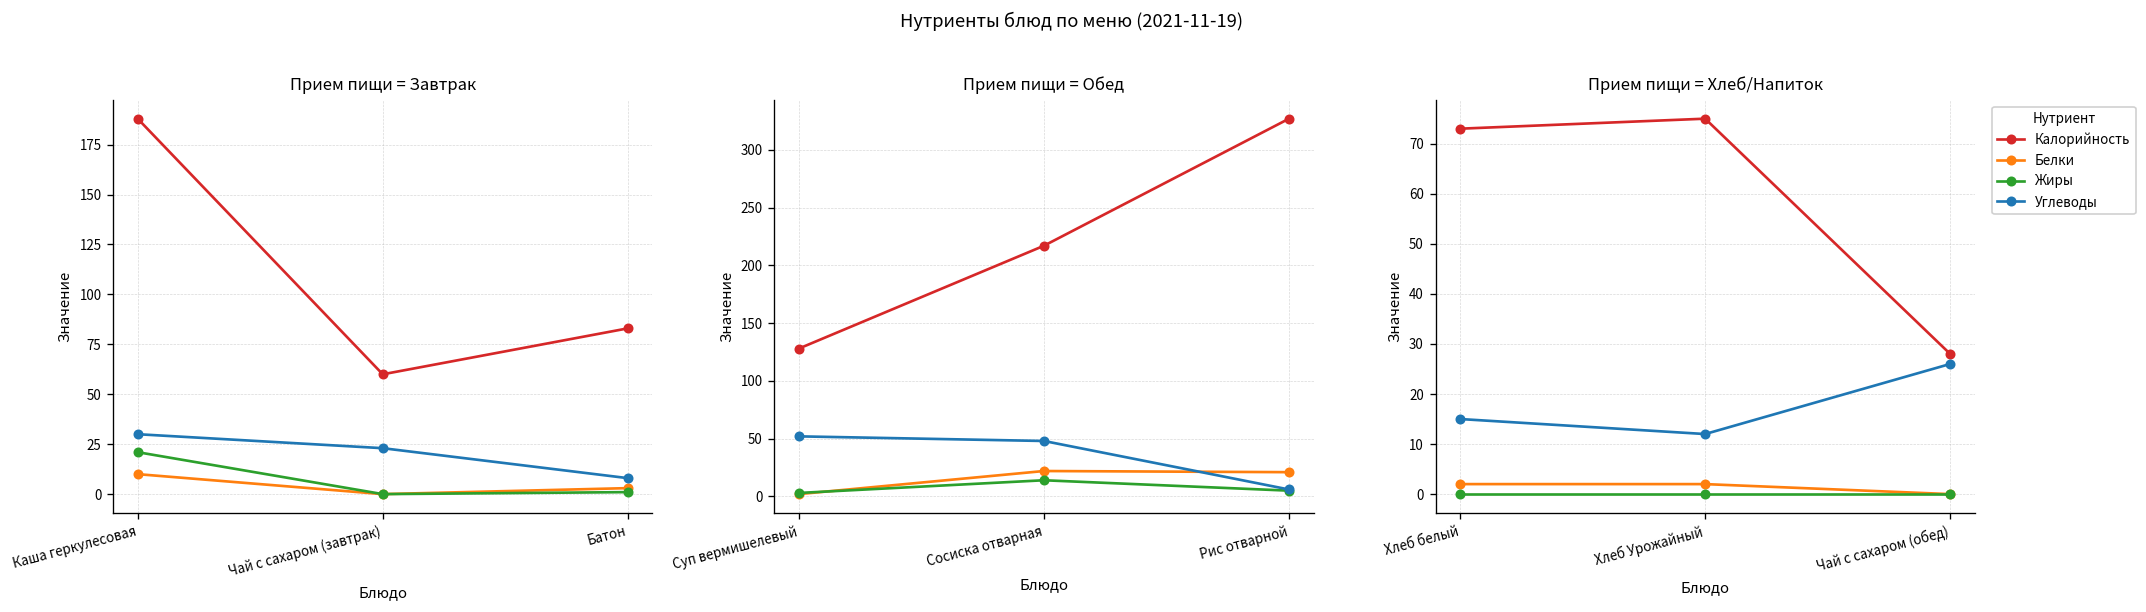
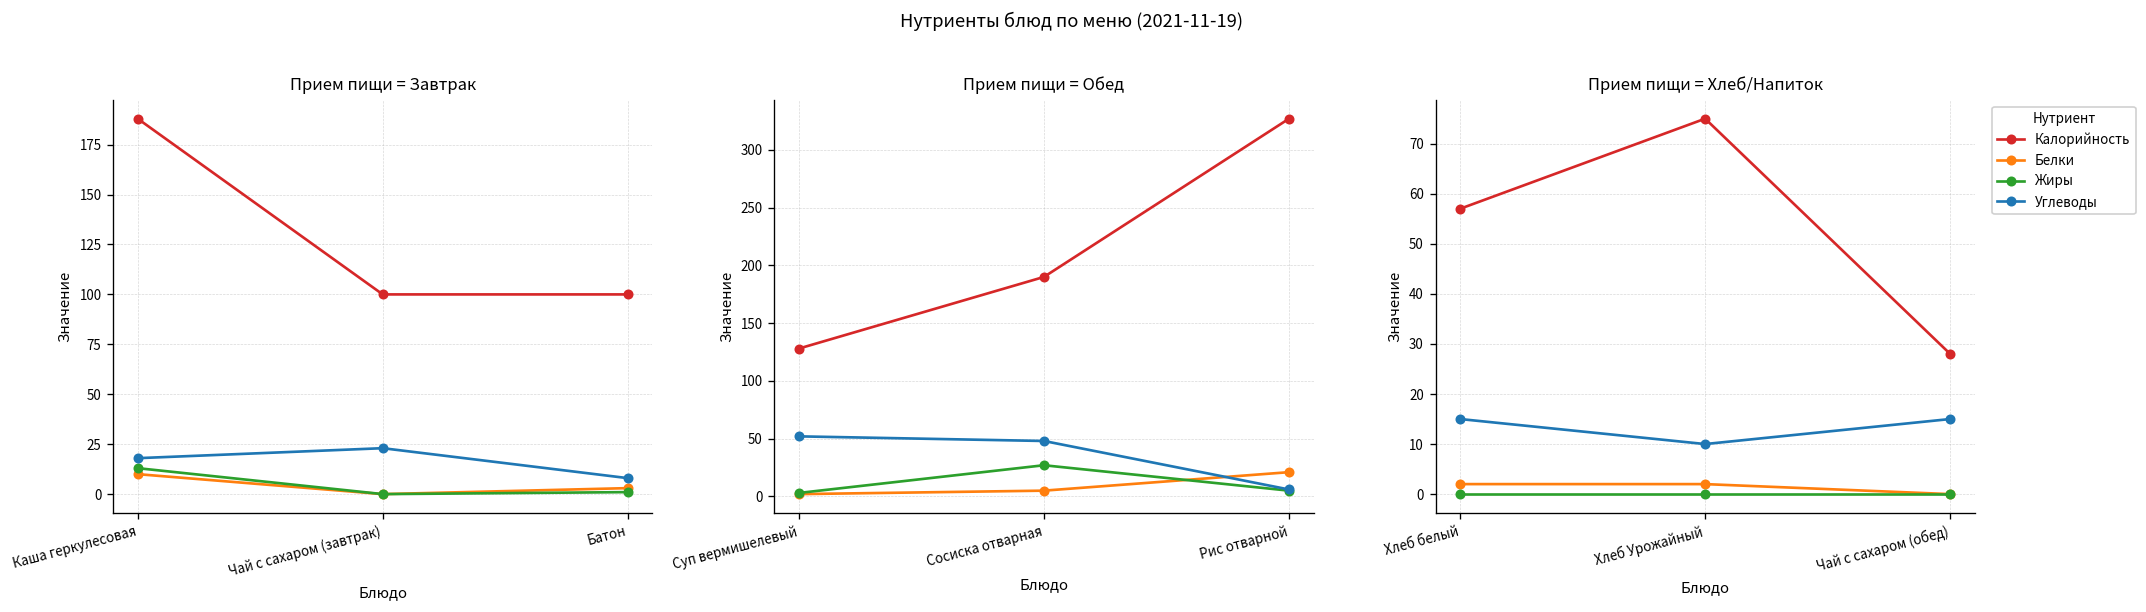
Прием пищи = Завтрак, Жиры, Каша геркулесовая: 21 -> 13
Прием пищи = Завтрак, Углеводы, Каша геркулесовая: 30 -> 18
Прием пищи = Завтрак, Калорийность, Чай с сахаром (завтрак): 60 -> 100
Прием пищи = Завтрак, Калорийность, Батон: 83 -> 100
Прием пищи = Обед, Калорийность, Сосиска отварная: 220 -> 190
Прием пищи = Обед, Белки, Сосиска отварная: 20 -> 10
Прием пищи = Обед, Жиры, Сосиска отварная: 10 -> 30
Прием пищи = Хлеб/Напиток, Калорийность, Хлеб белый: 73 -> 57
Прием пищи = Хлеб/Напиток, Углеводы, Хлеб Урожайный: 12 -> 10
Прием пищи = Хлеб/Напиток, Углеводы, Чай с сахаром (обед): 26 -> 15
